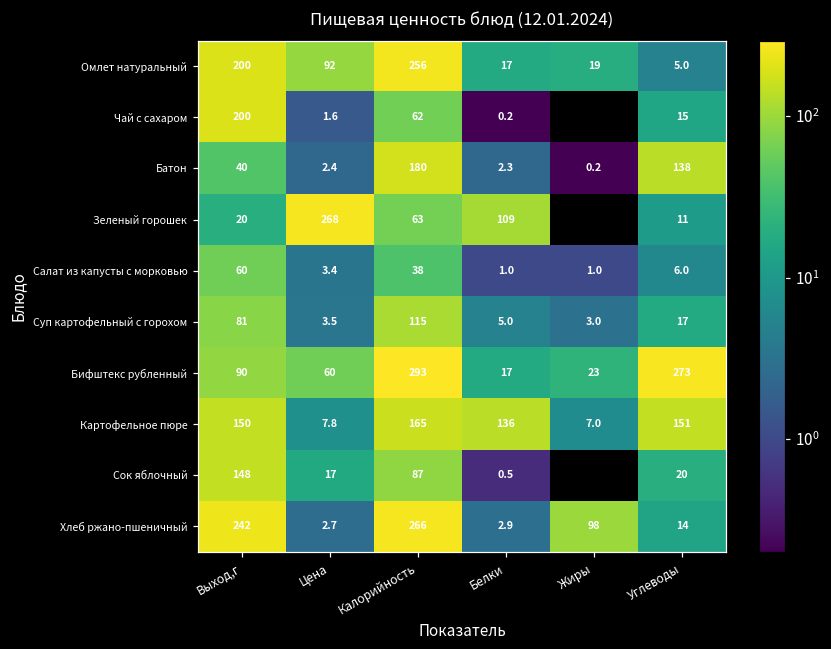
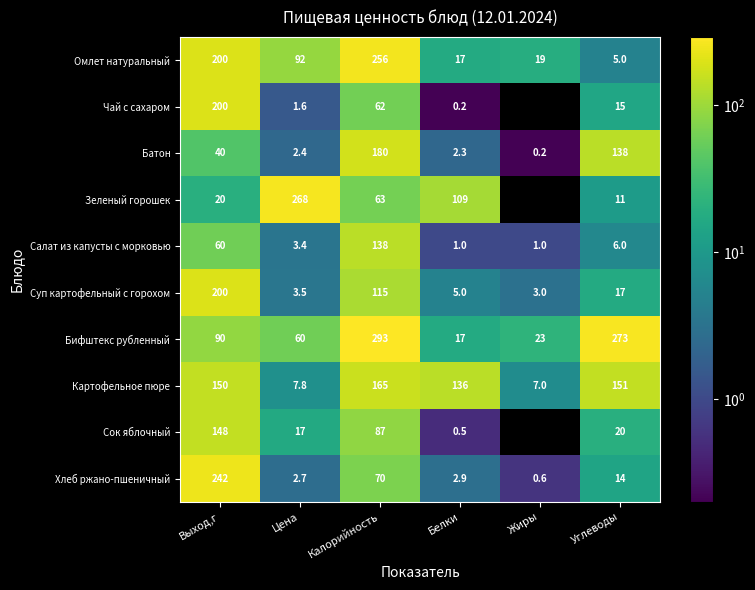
Салат из капусты с морковью, Калорийность: 38 -> 138
Суп картофельный с горохом, Выход,г: 81 -> 200
Хлеб ржано-пшеничный, Калорийность: 266 -> 70
Хлеб ржано-пшеничный, Жиры: 98 -> 0.6
